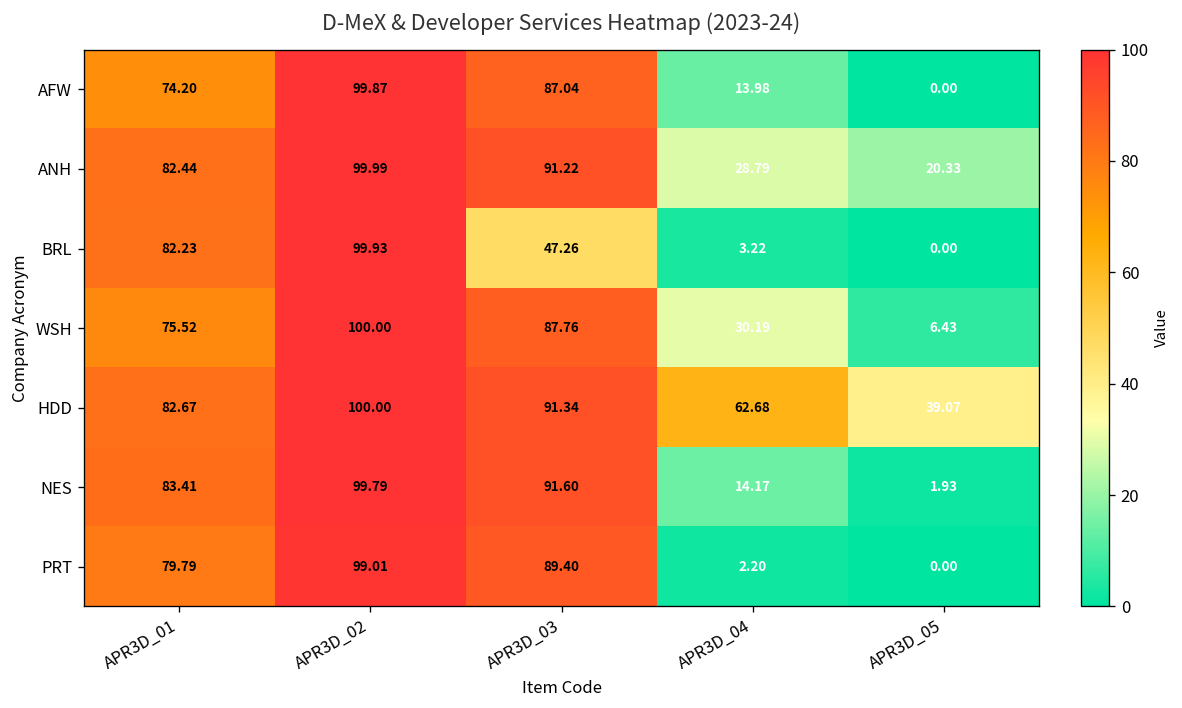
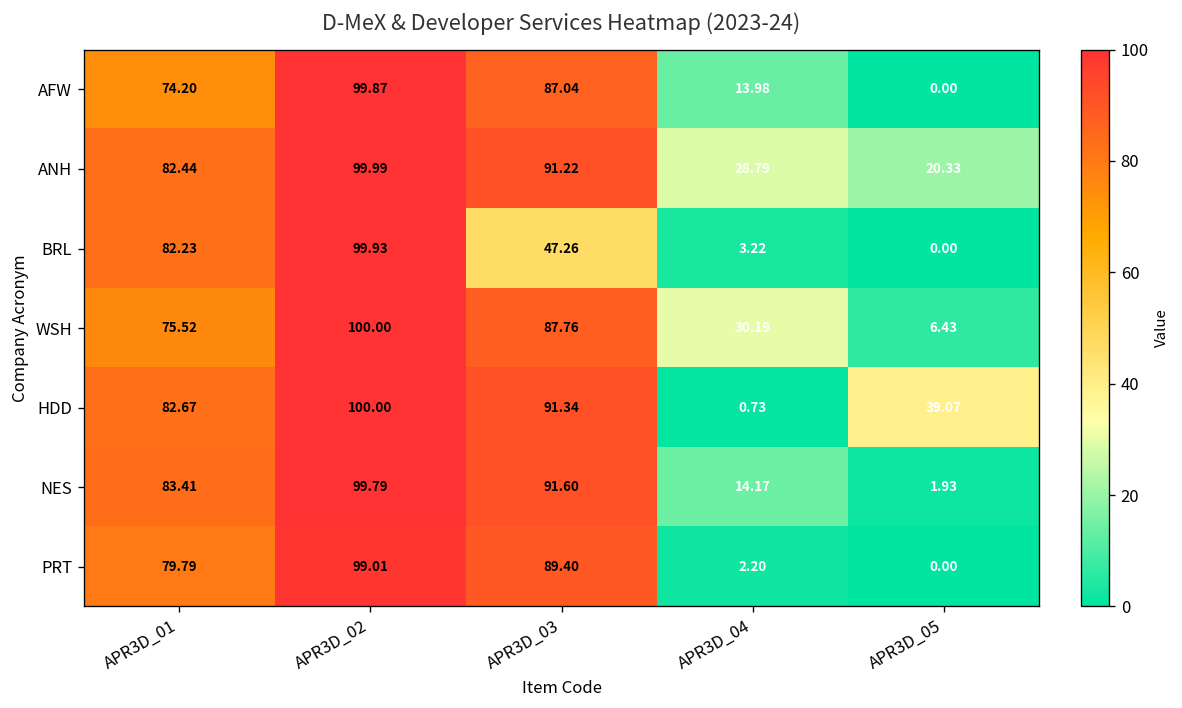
HDD, APR3D_04: 62.68 -> 0.73
